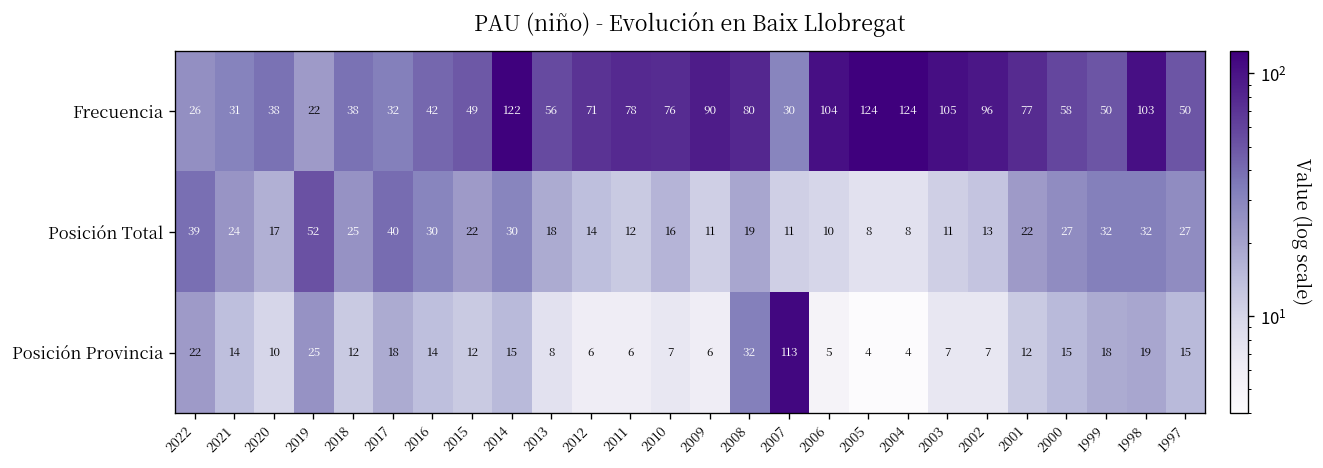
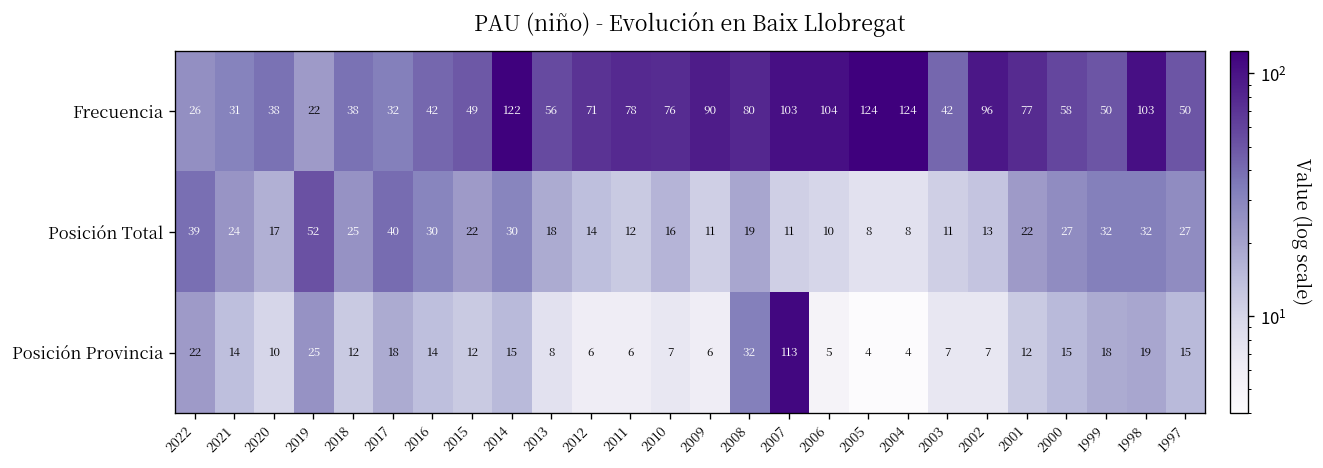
Frecuencia, 2007: 30 -> 103
Frecuencia, 2003: 105 -> 42
